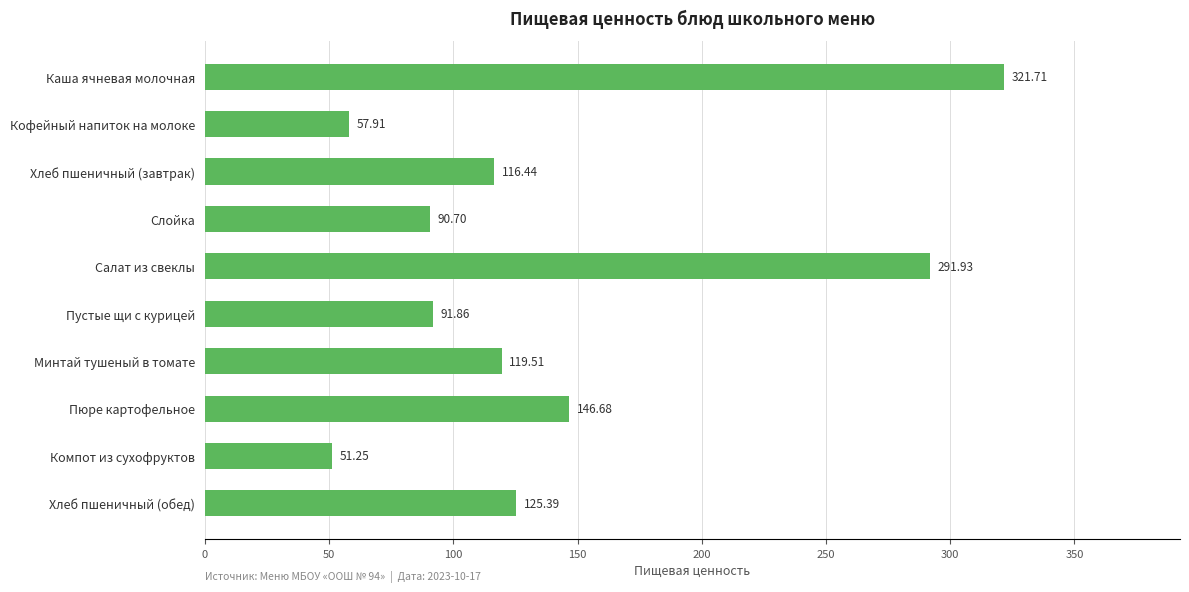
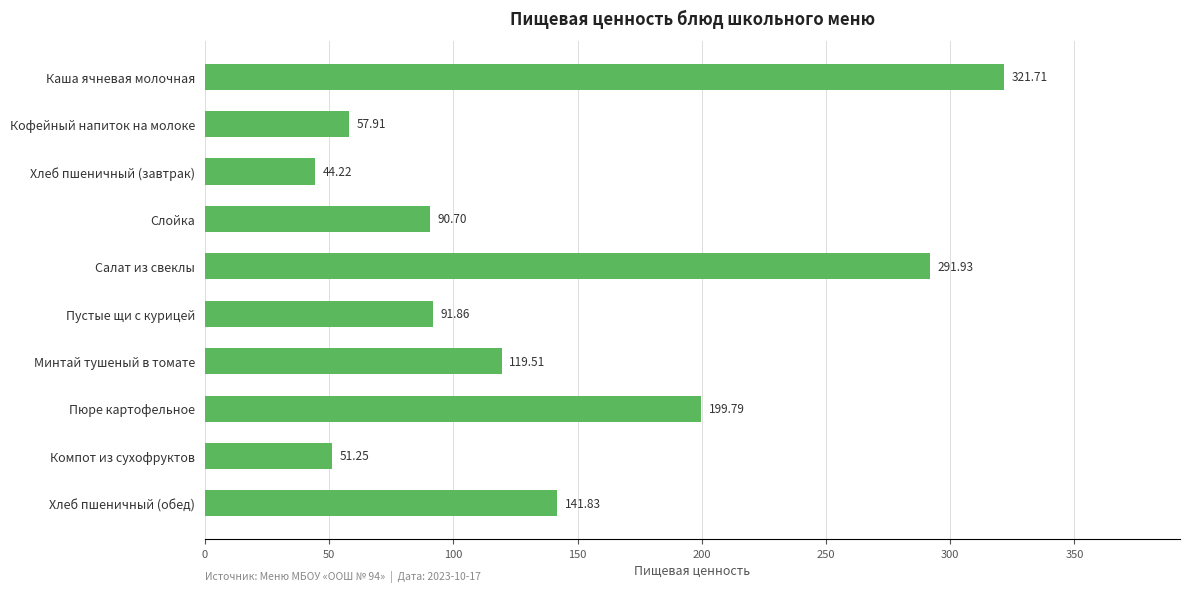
Хлеб пшеничный (завтрак): 116.44 -> 44.22
Пюре картофельное: 146.68 -> 199.79
Хлеб пшеничный (обед): 125.39 -> 141.83
